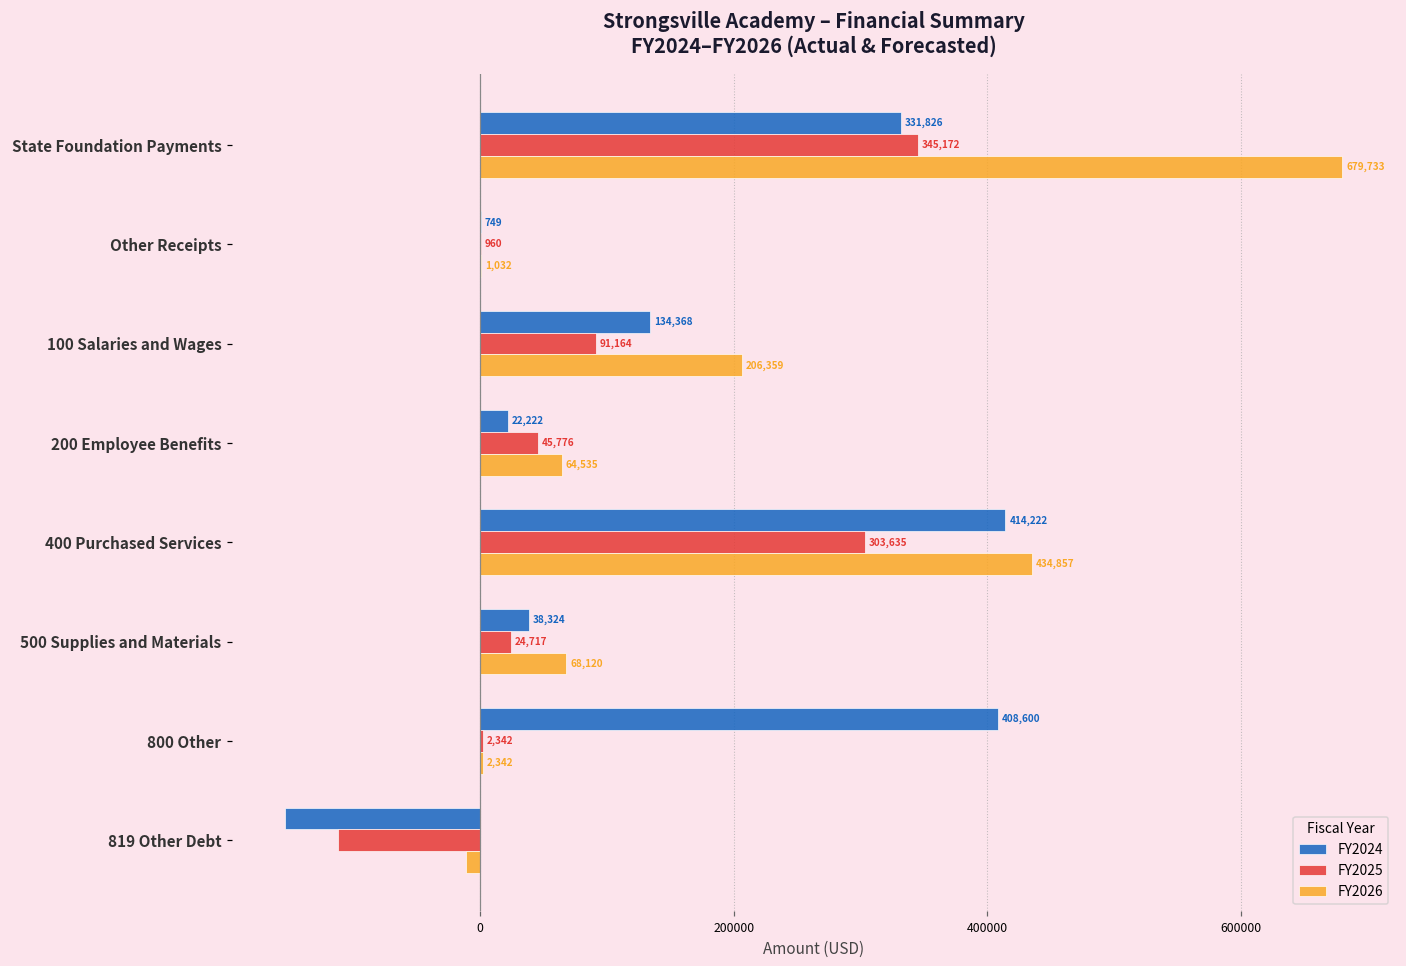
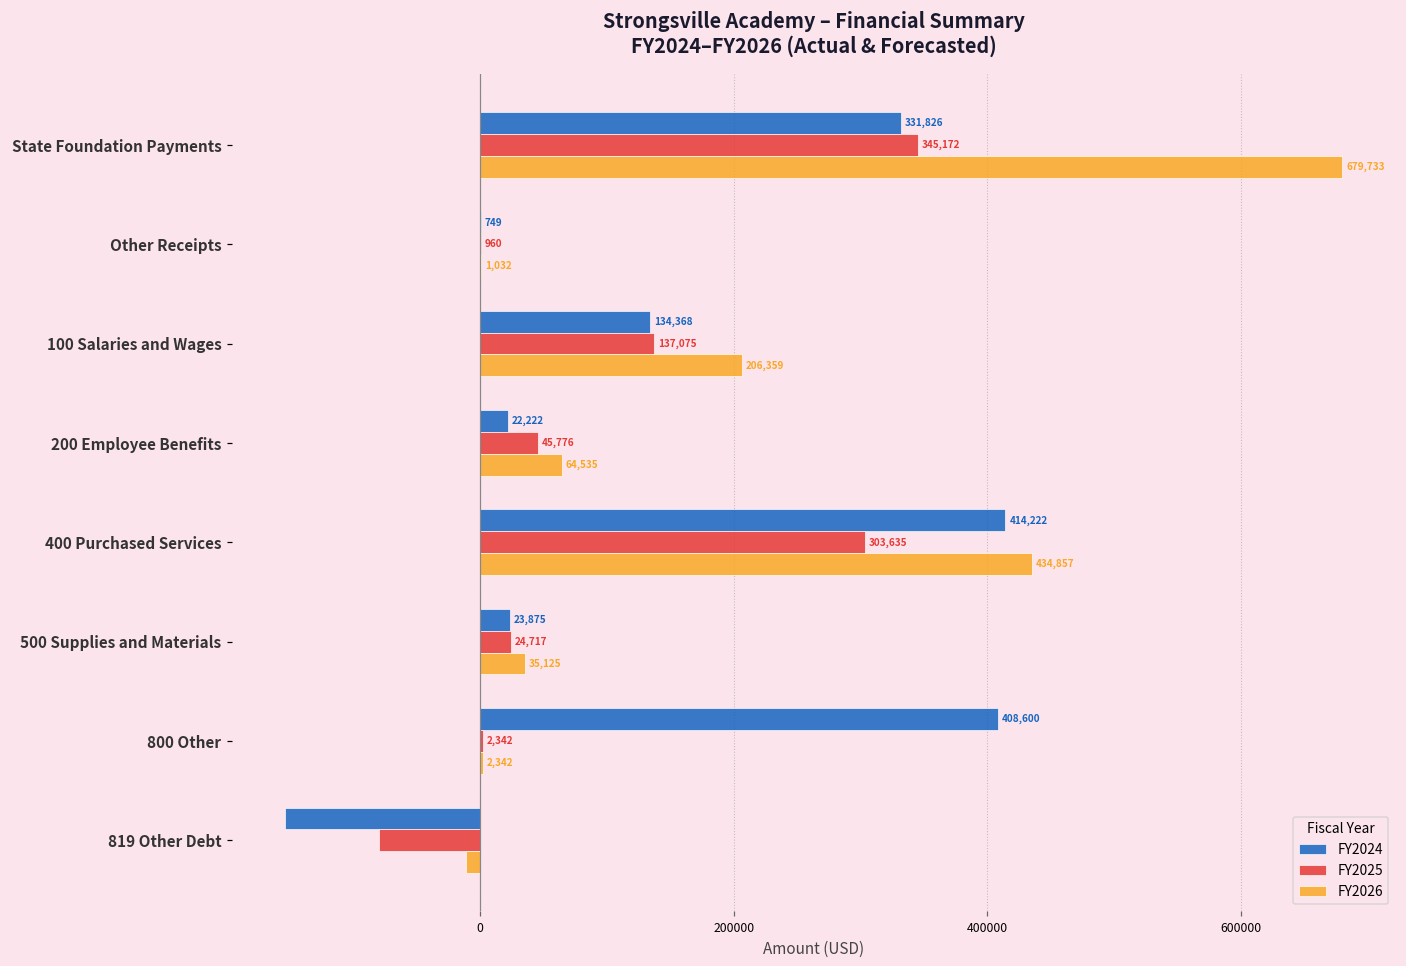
FY2025, 100 Salaries and Wages: 91,164 -> 137,075
FY2024, 500 Supplies and Materials: 38,324 -> 23,875
FY2026, 500 Supplies and Materials: 68,120 -> 35,125
FY2025, 819 Other Debt: -112000 -> -80000
